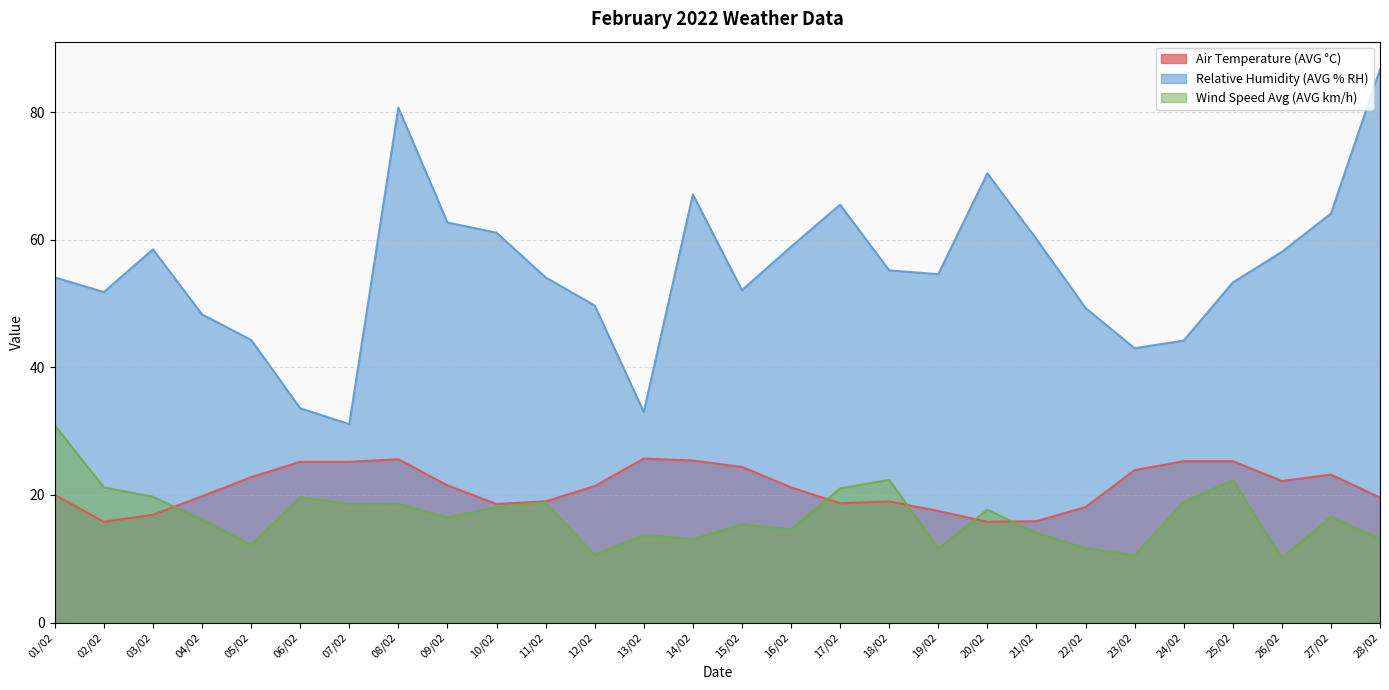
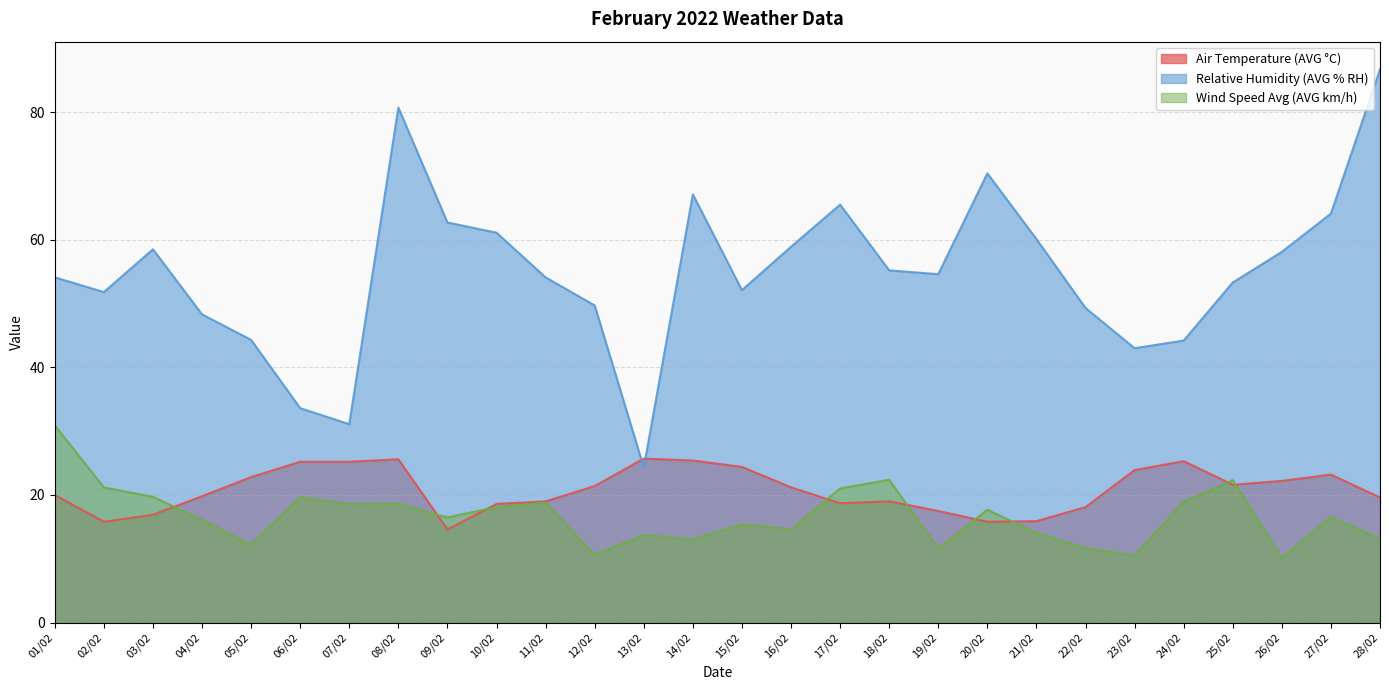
Air Temperature (AVG °C), 09/02: 22 -> 15
Relative Humidity (AVG % RH), 13/02: 33 -> 24
Air Temperature (AVG °C), 25/02: 25 -> 22
